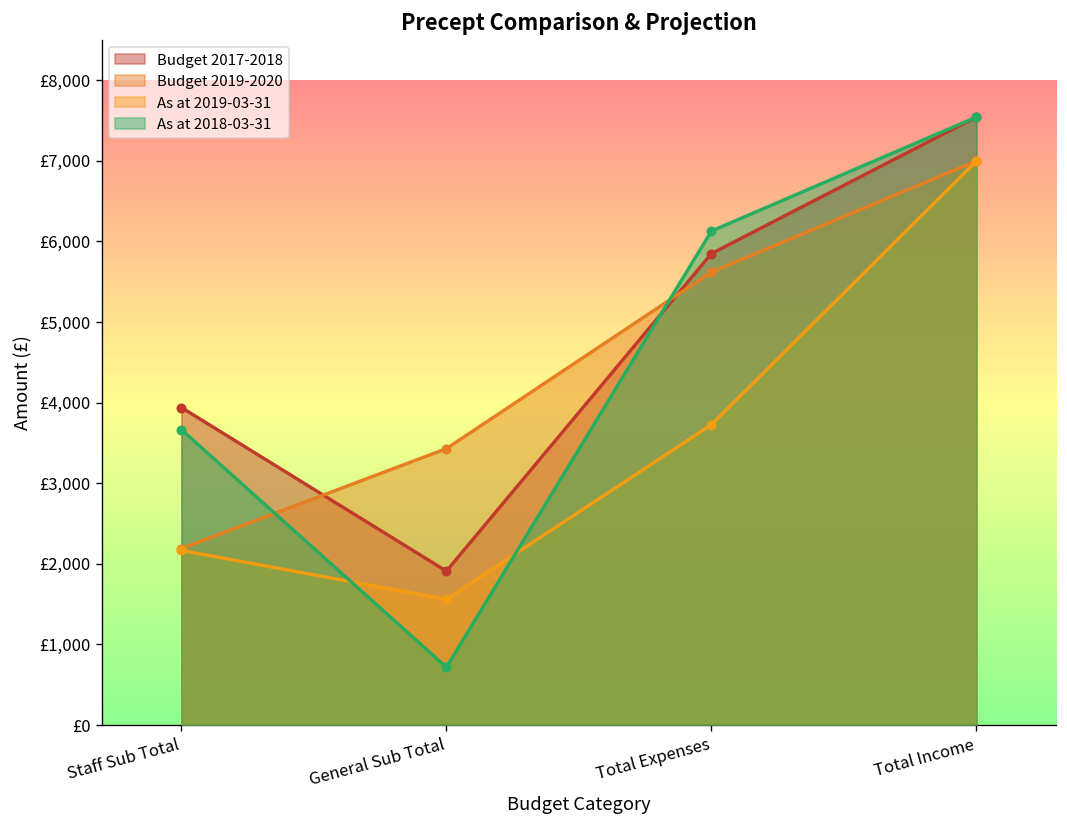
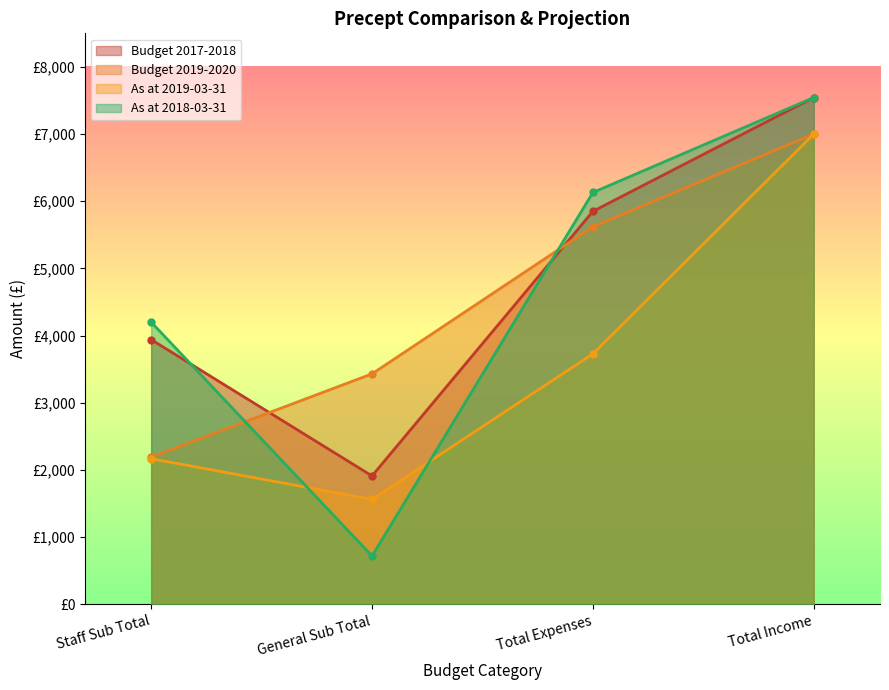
As at 2018-03-31, Staff Sub Total: £3,700 -> £4,200
